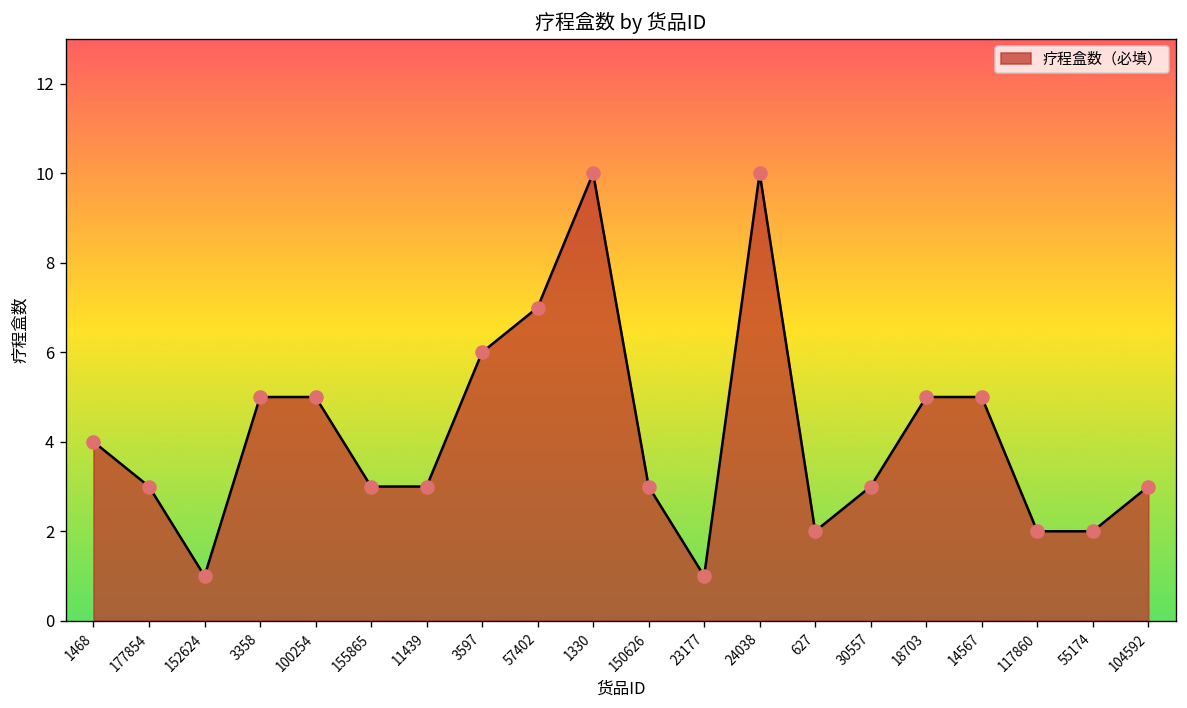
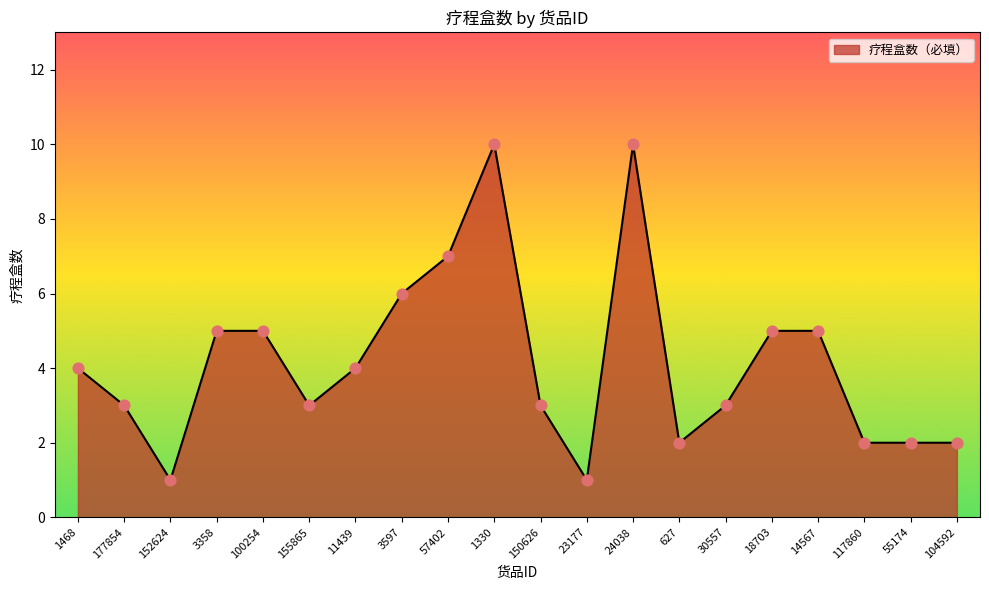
11439: 3 -> 4
104592: 3 -> 2
